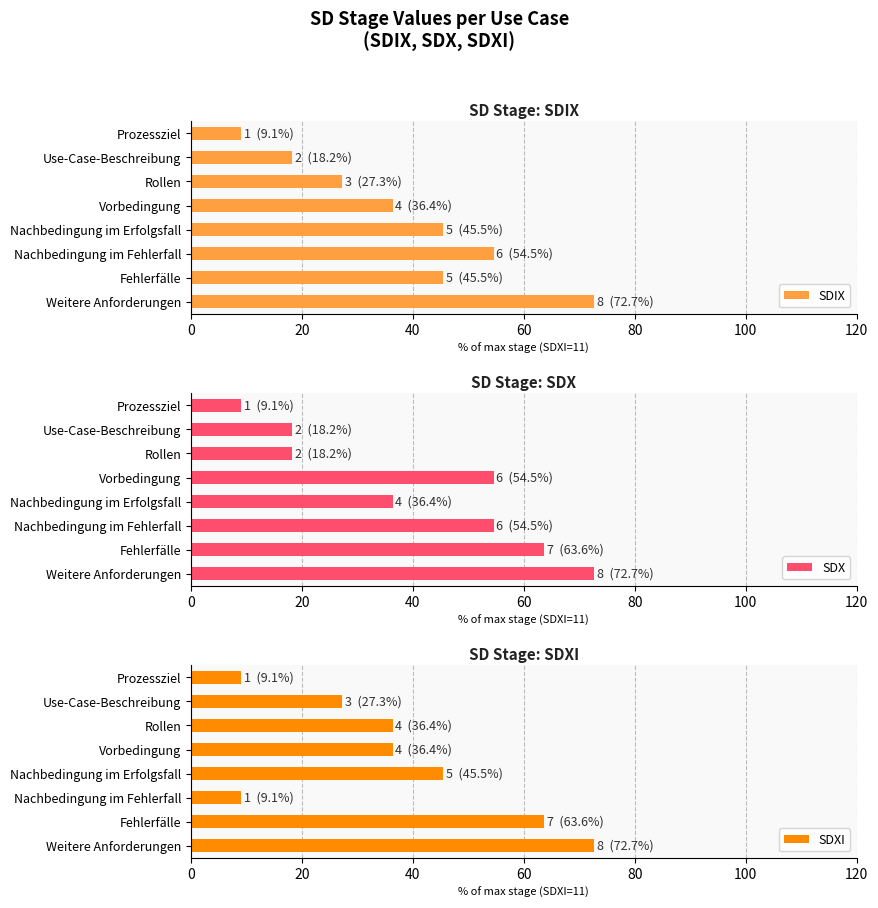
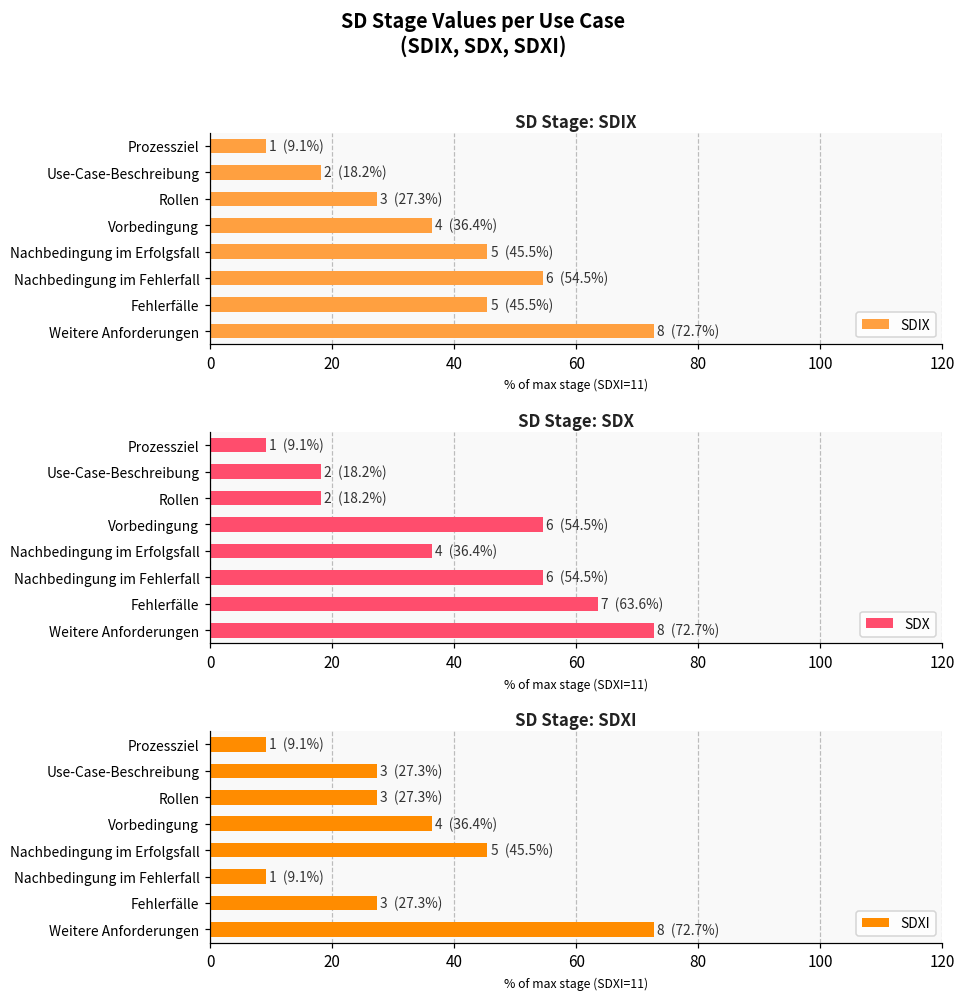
SD Stage: SDXI, Rollen: 4 (36.4%) -> 3 (27.3%)
SD Stage: SDXI, Fehlerfälle: 7 (63.6%) -> 3 (27.3%)
